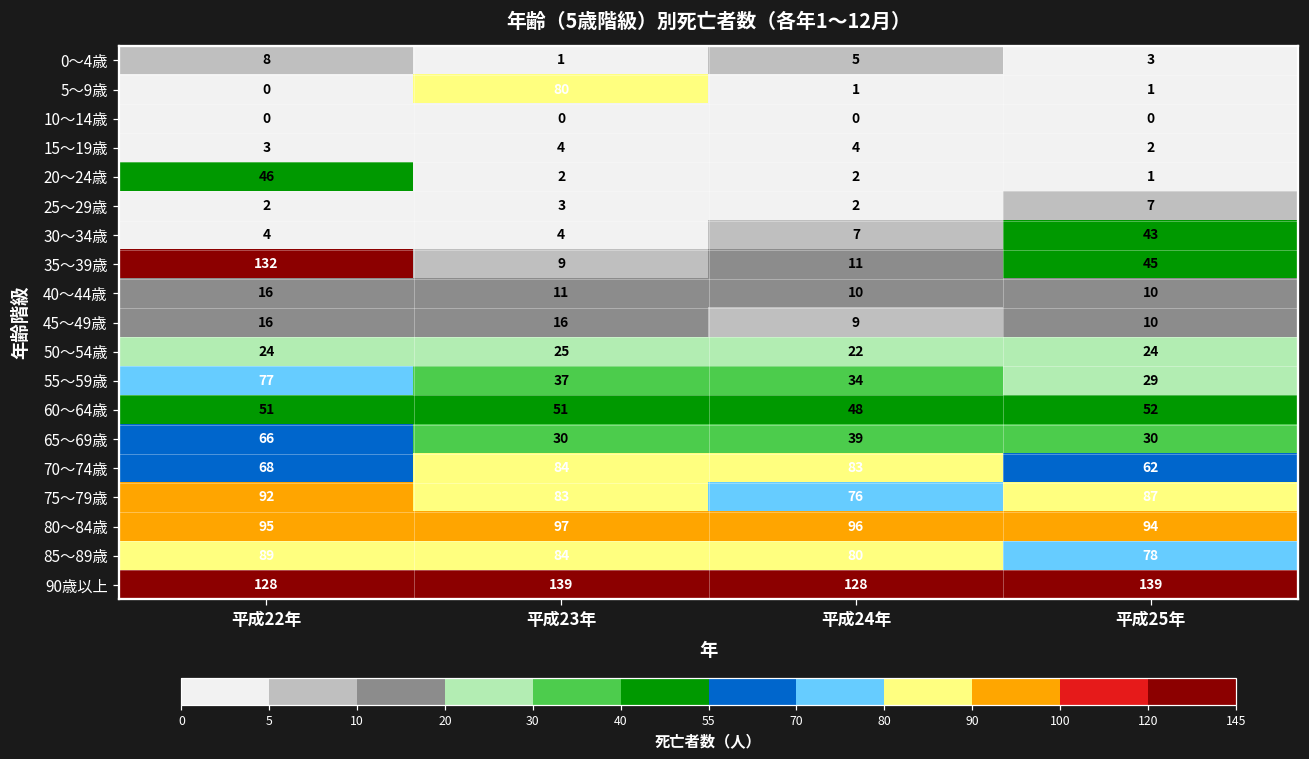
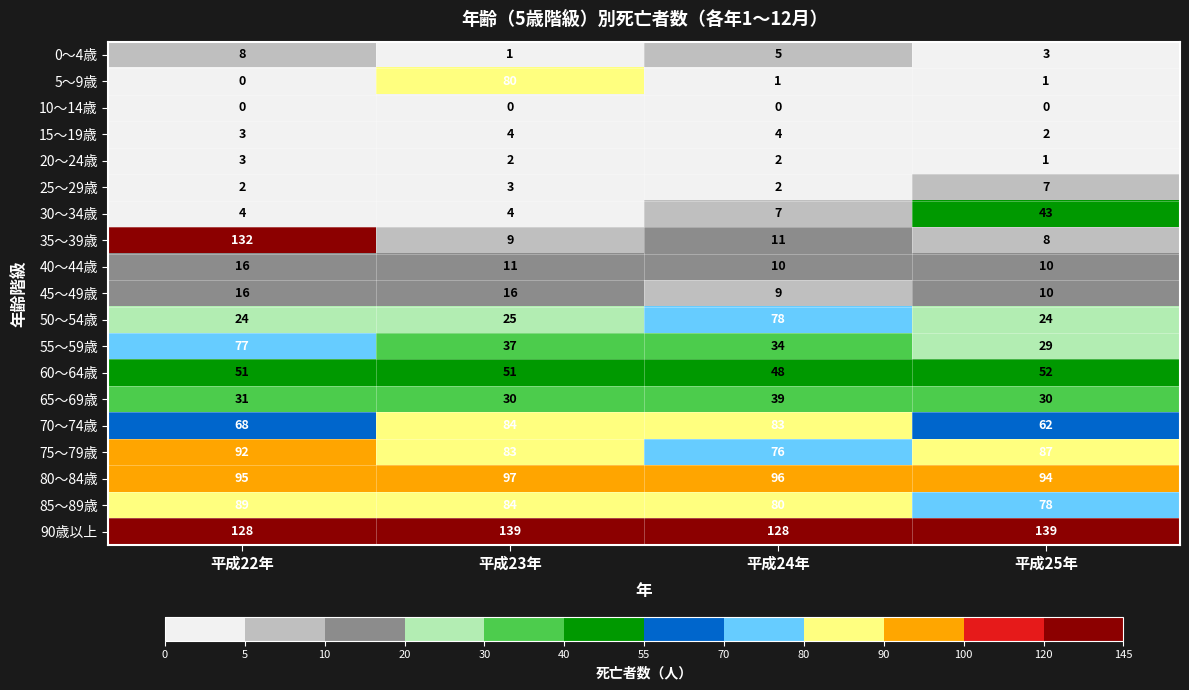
20～24歳, 平成22年: 46 -> 3
35～39歳, 平成25年: 45 -> 8
50～54歳, 平成24年: 22 -> 78
65～69歳, 平成22年: 66 -> 31
